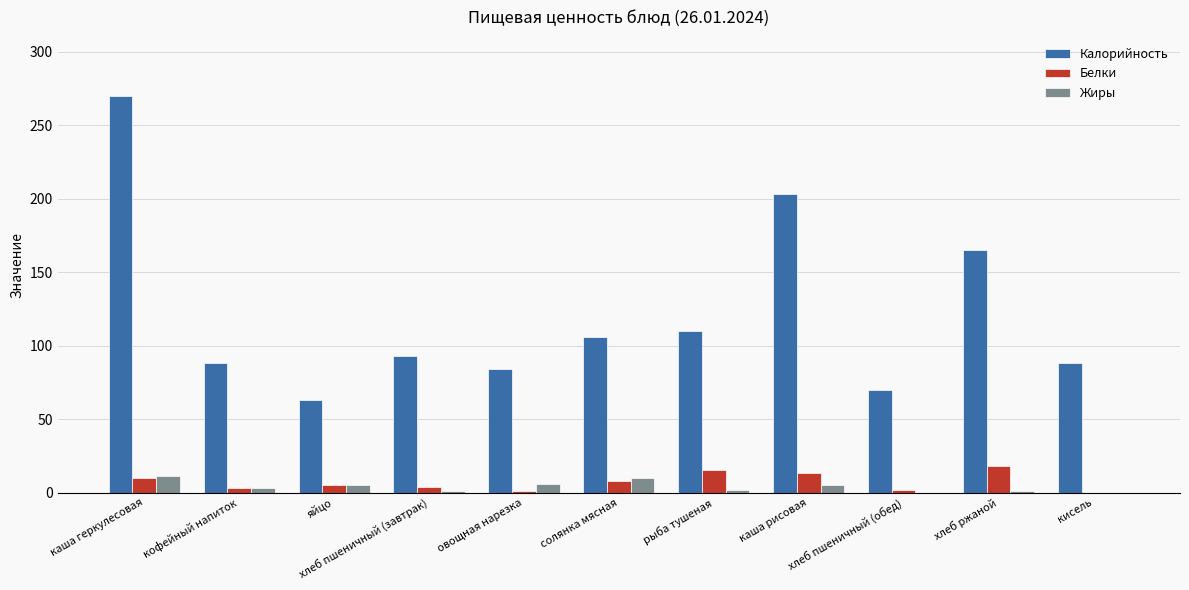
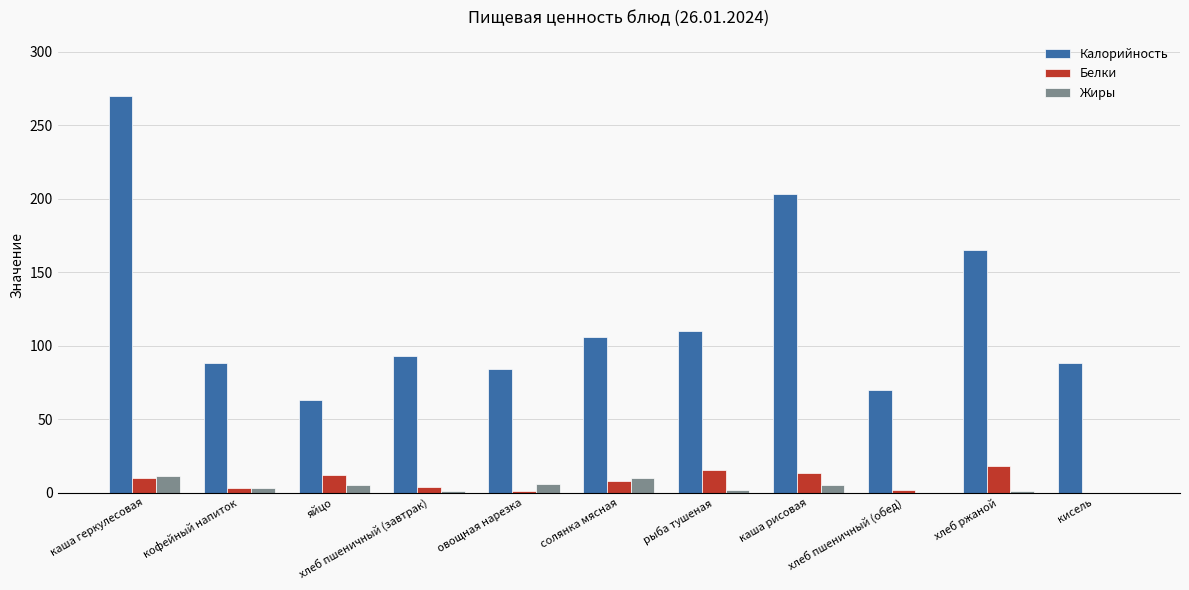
Белки, яйцо: 5 -> 12
